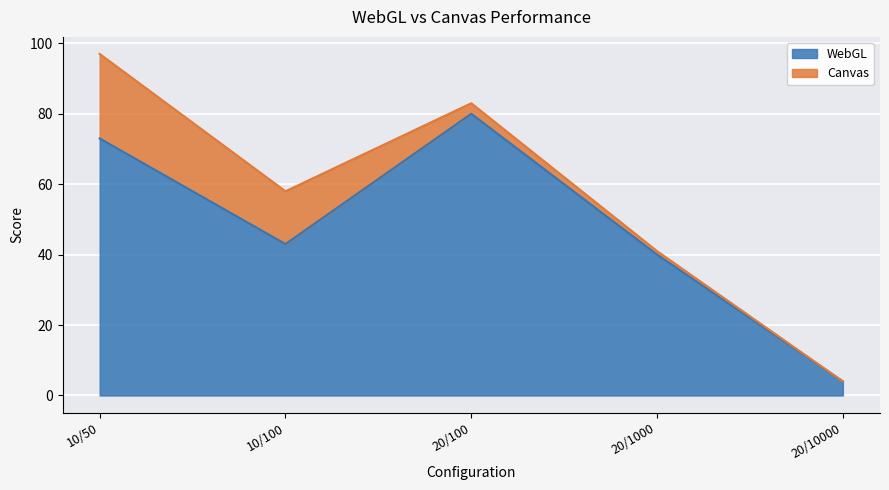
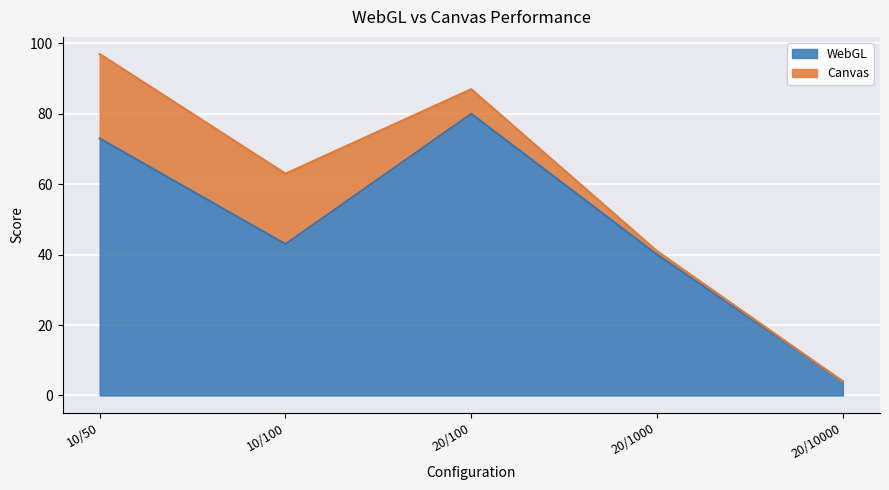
Canvas, 10/100: 15 -> 20
Canvas, 20/100: 3 -> 7
